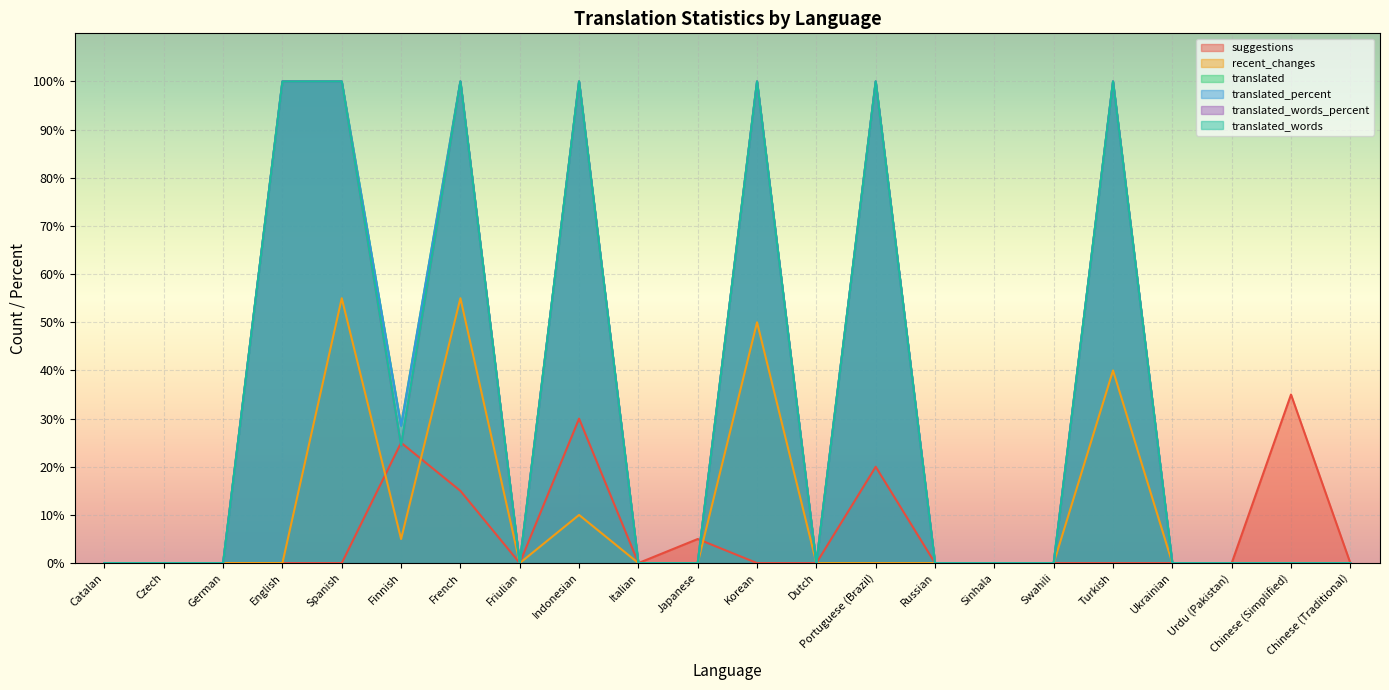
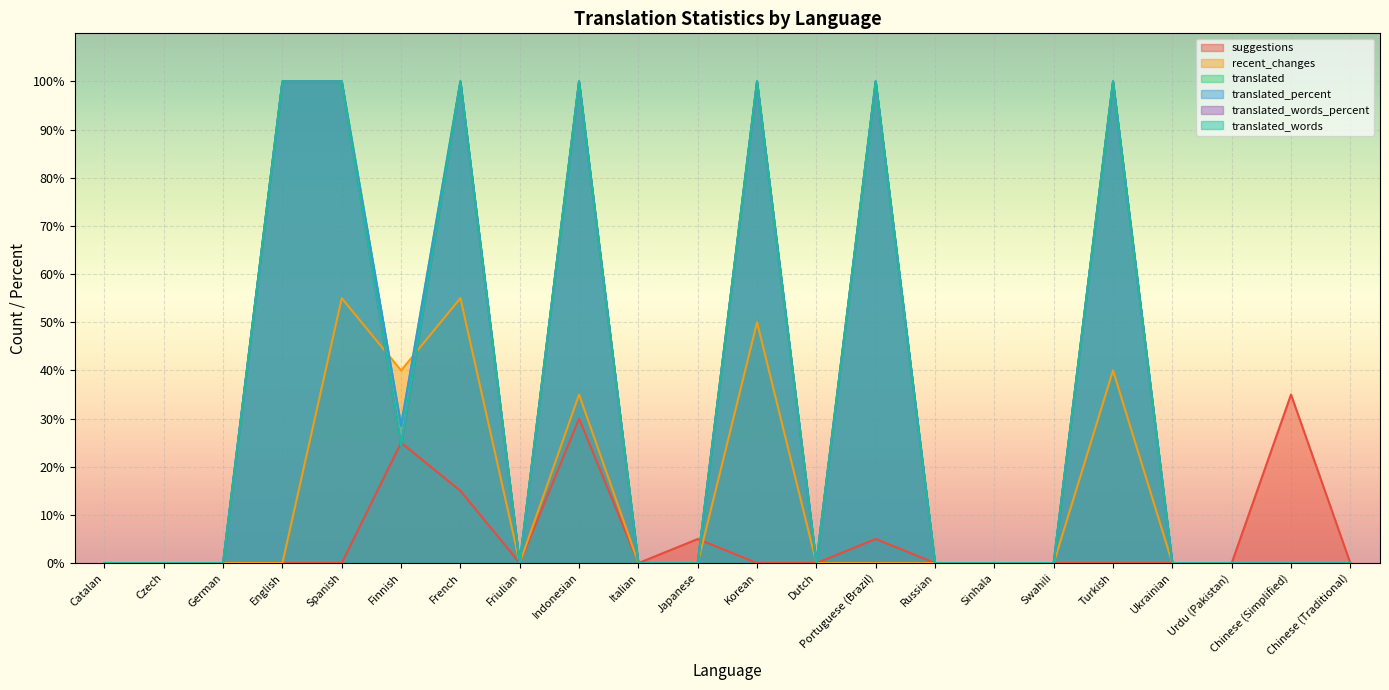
recent_changes, Finnish: 5% -> 40%
recent_changes, Indonesian: 10% -> 35%
suggestions, Portuguese (Brazil): 20% -> 5%
